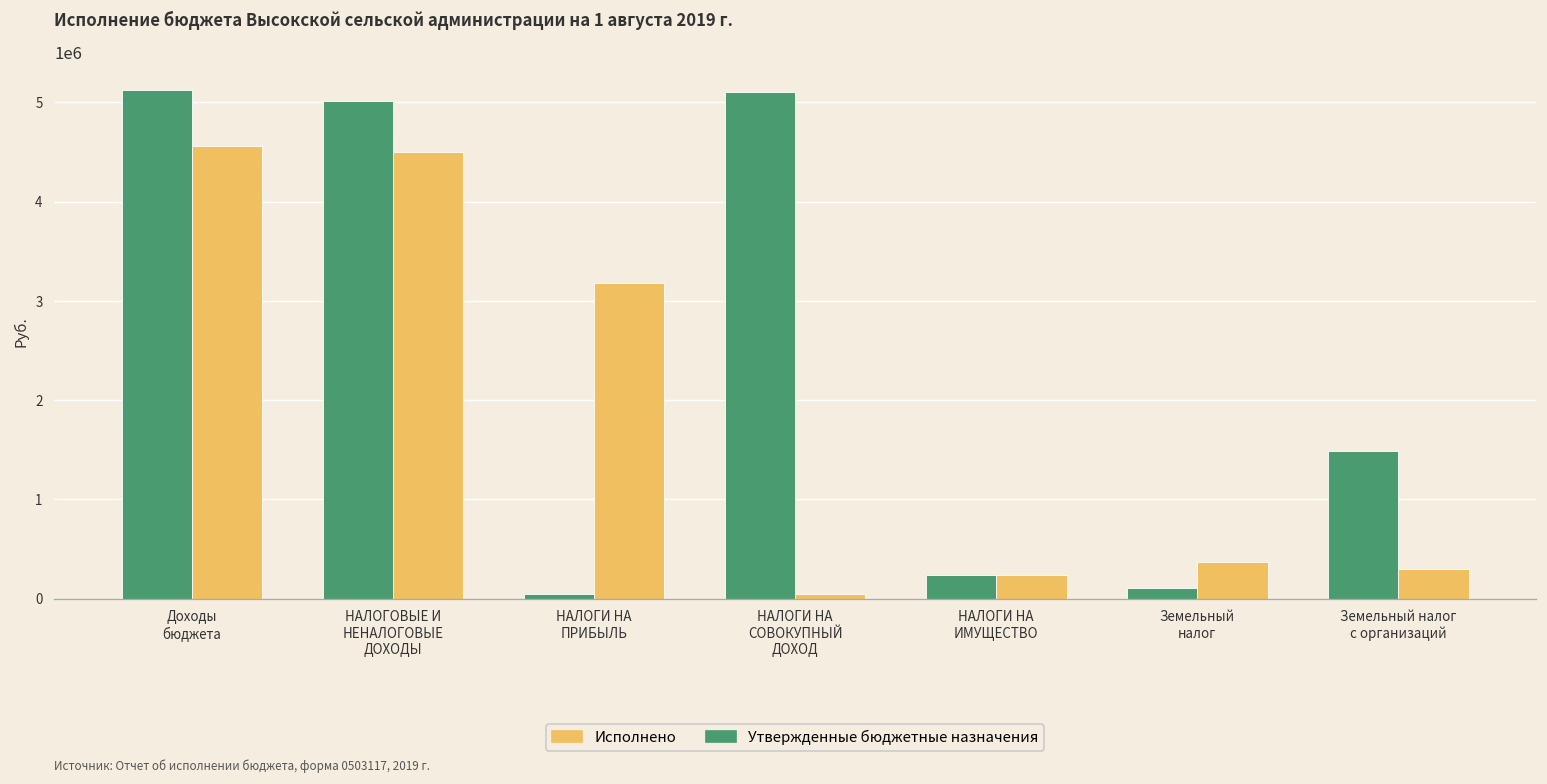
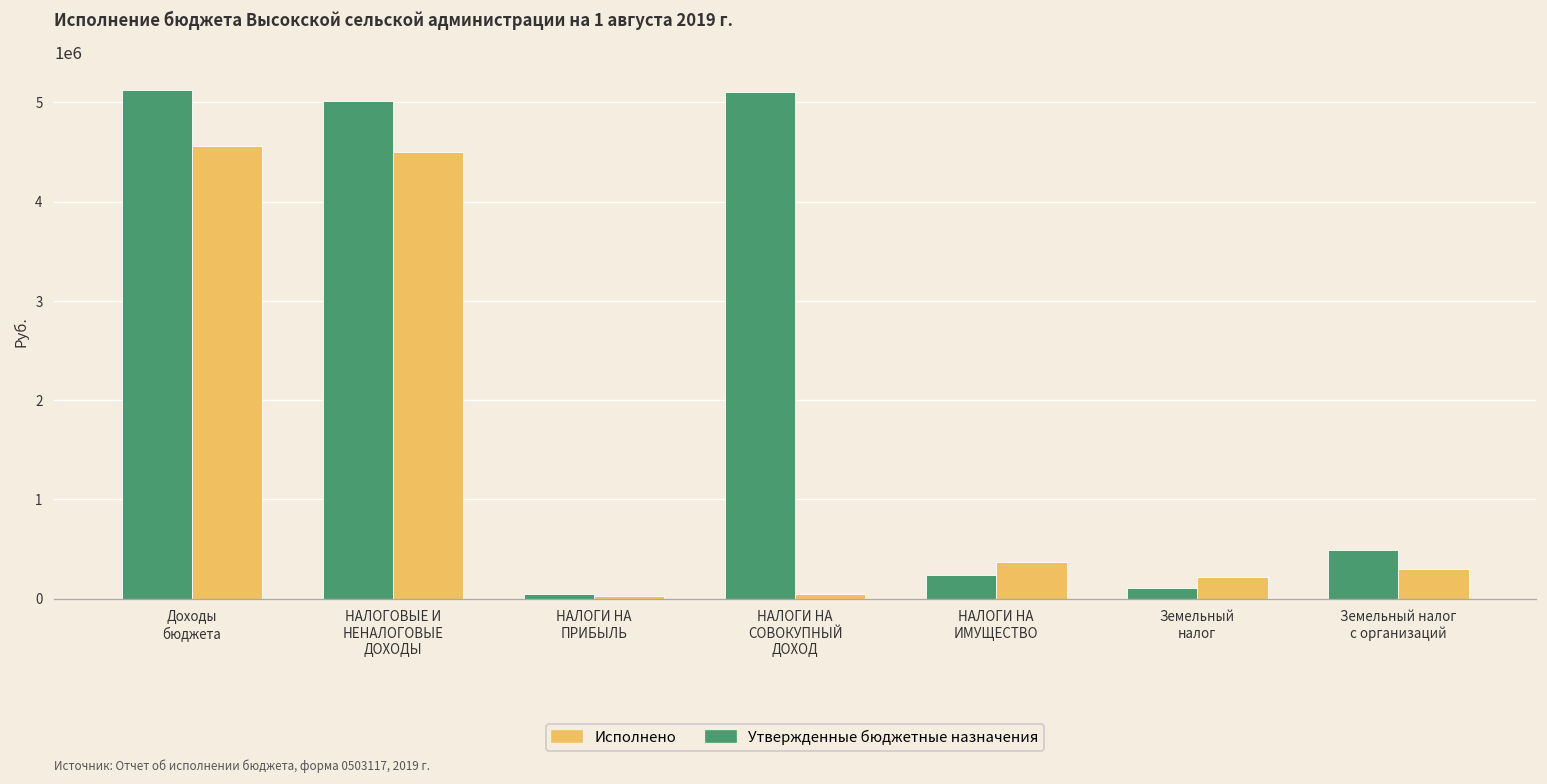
Исполнено, НАЛОГИ НА ПРИБЫЛЬ: 3200000 -> 0
Исполнено, НАЛОГИ НА ИМУЩЕСТВО: 200000 -> 400000
Исполнено, Земельный налог: 400000 -> 200000
Утвержденные бюджетные назначения, Земельный налог с организаций: 1500000 -> 500000
